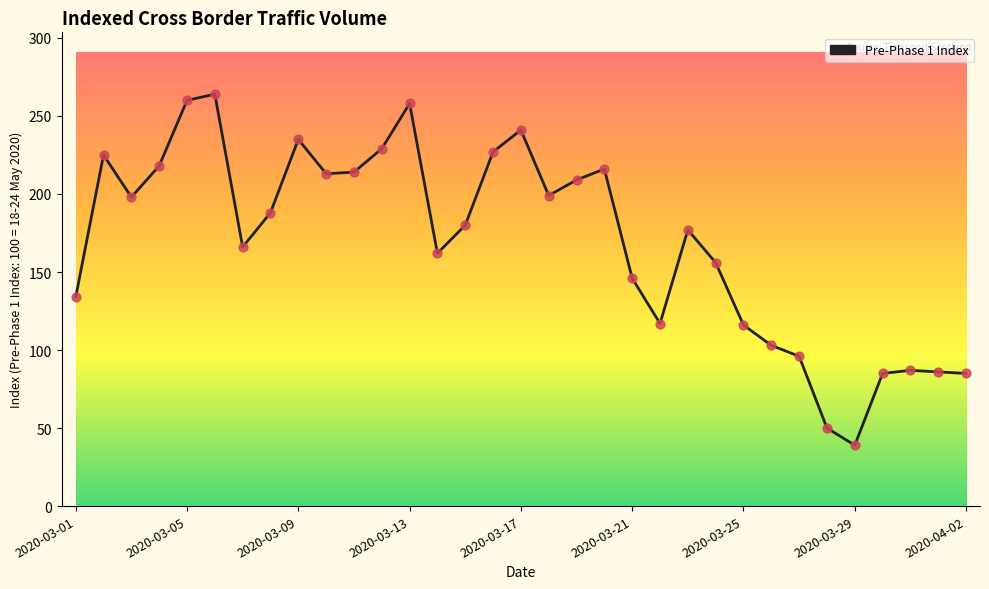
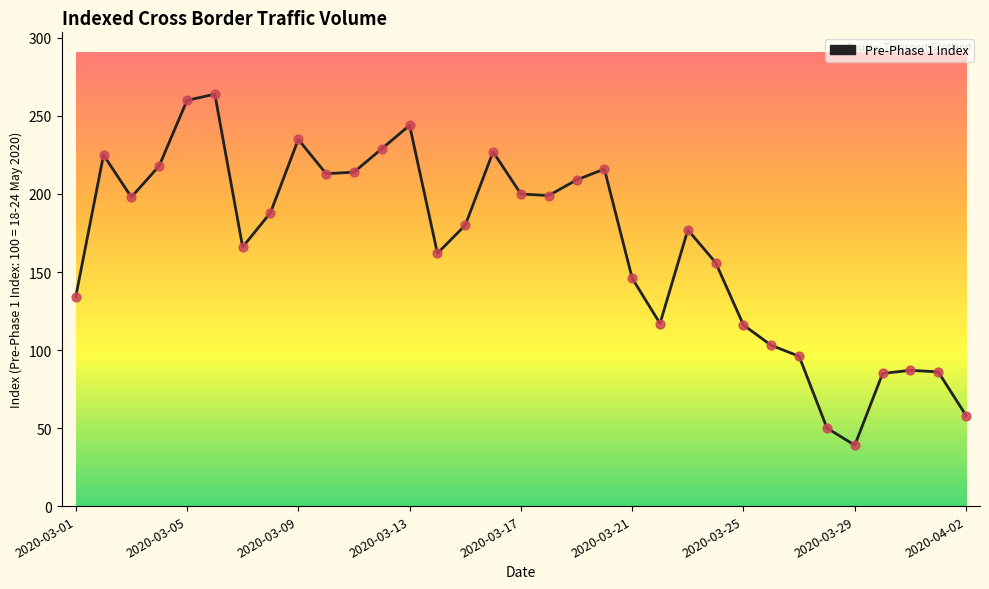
2020-03-13: 258 -> 244
2020-03-17: 241 -> 200
2020-04-02: 85 -> 58
